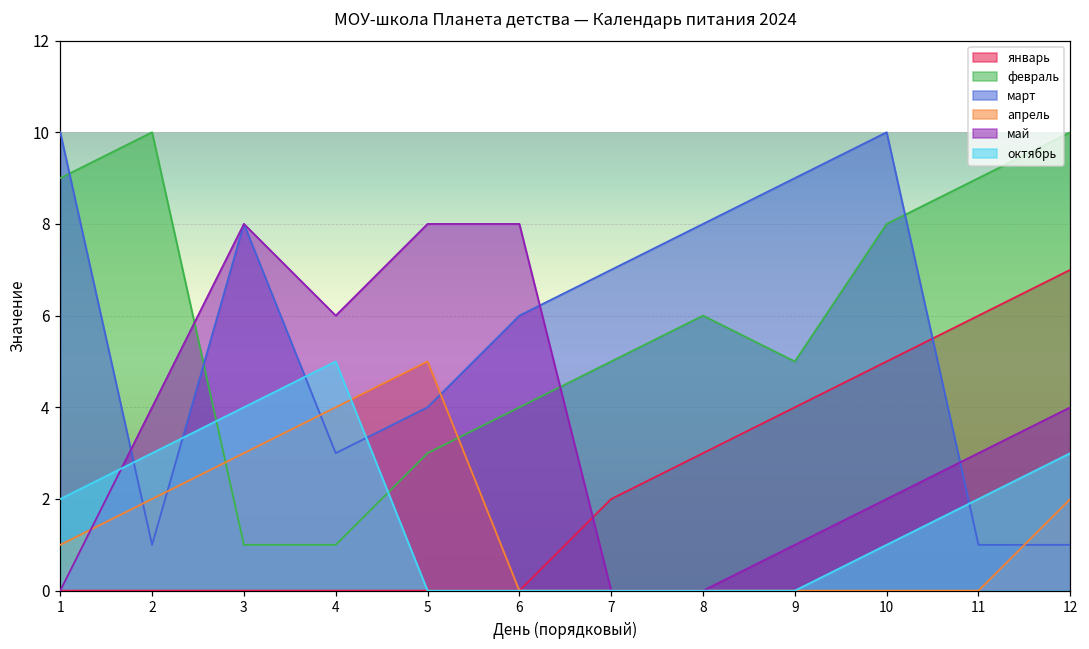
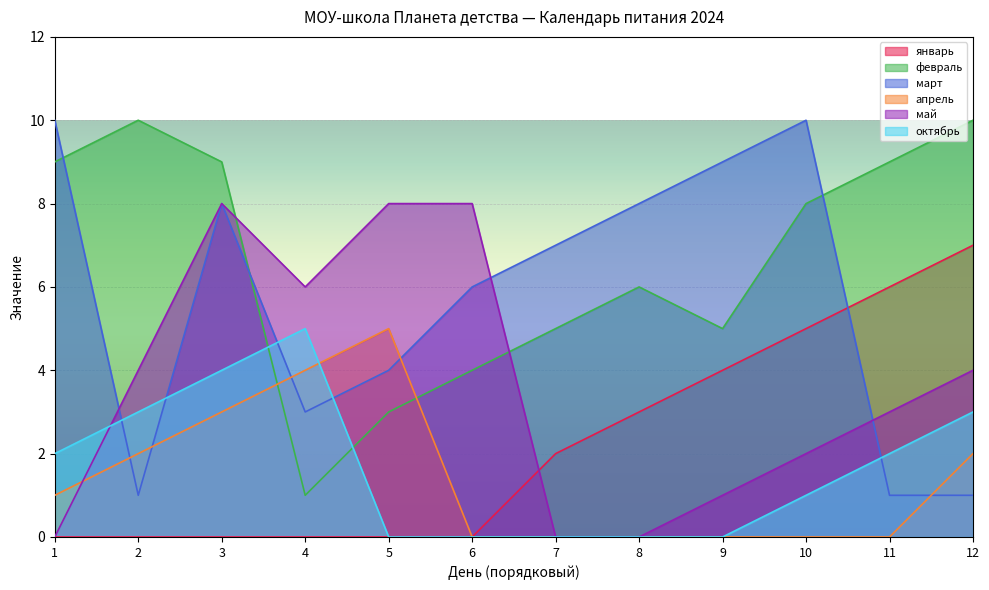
февраль, 3: 1 -> 9
